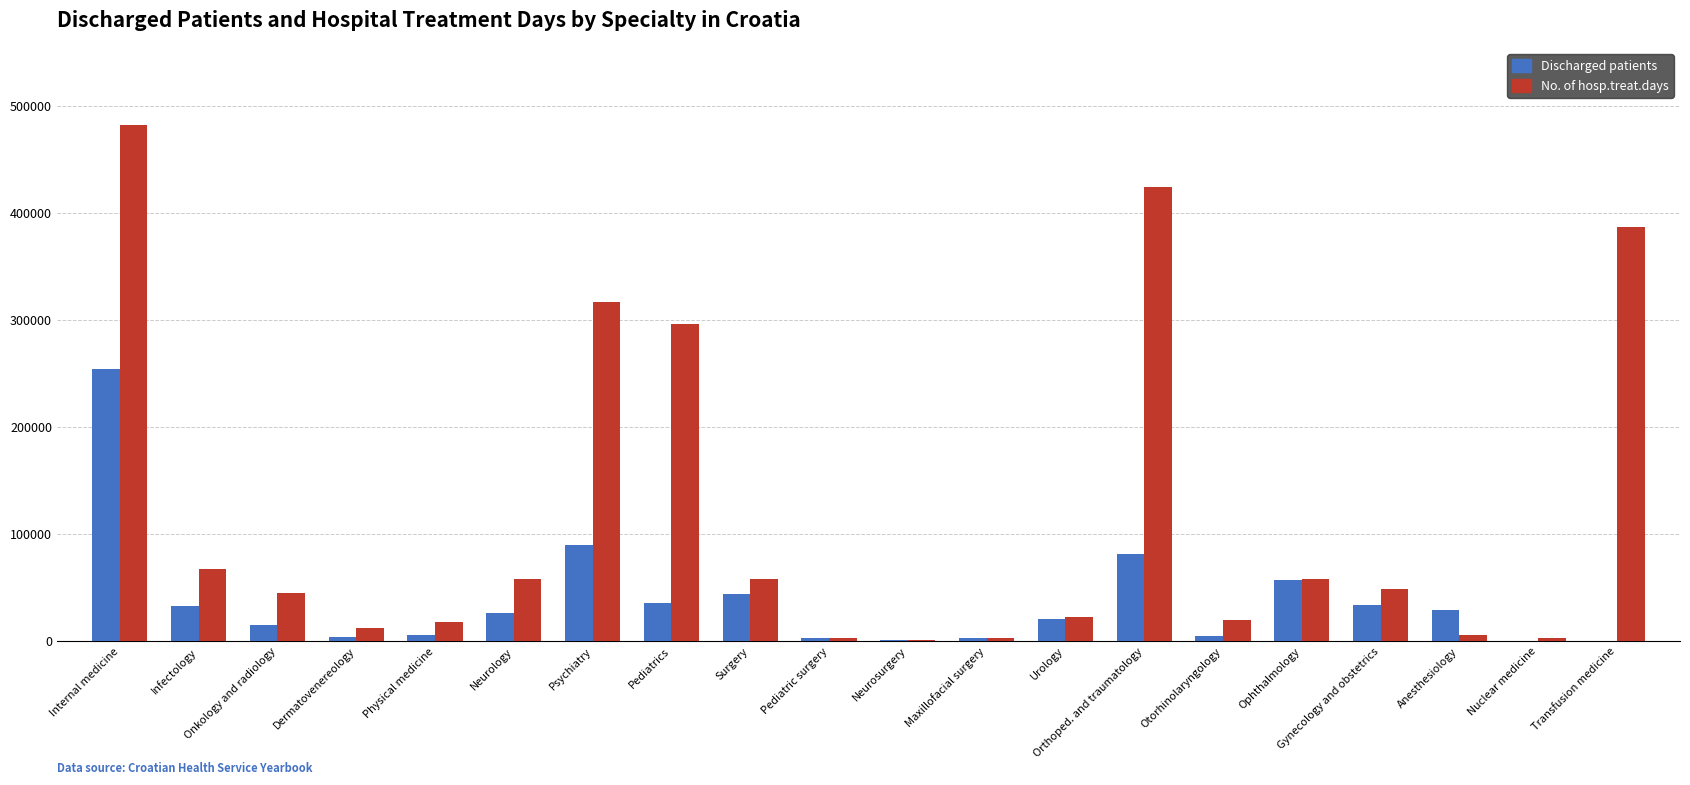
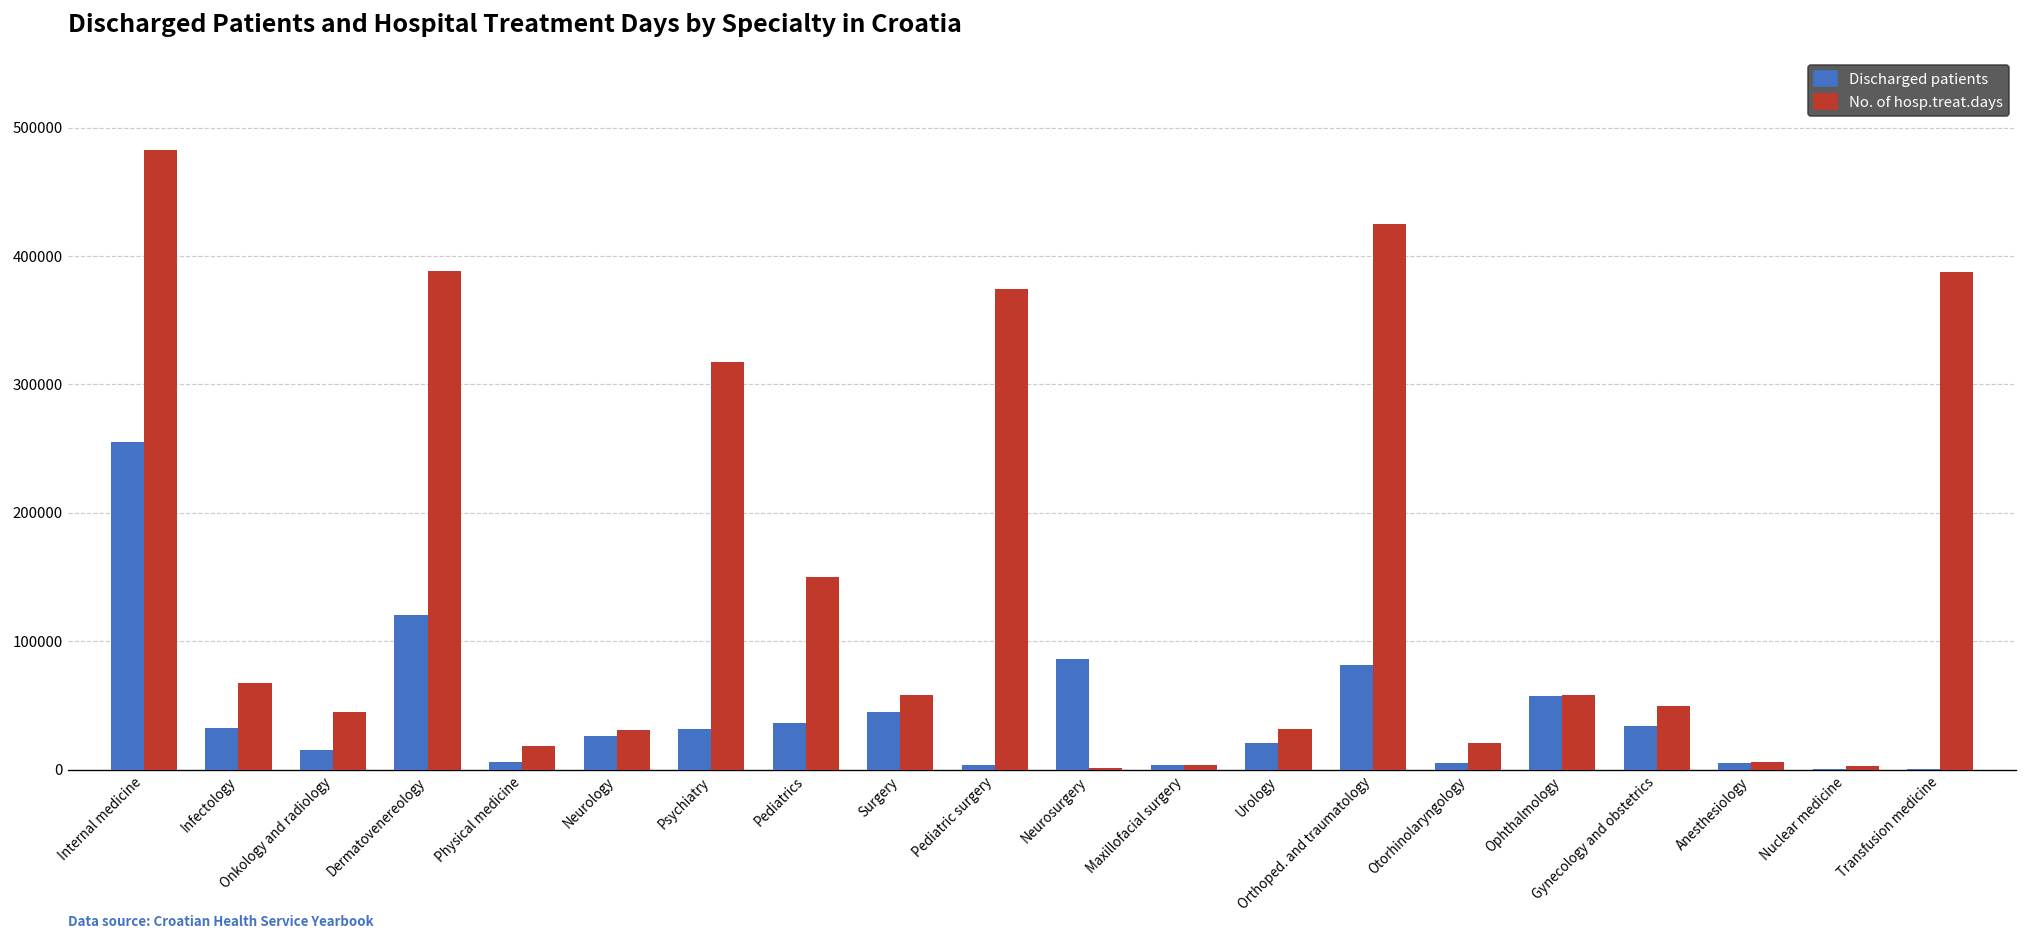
Discharged patients, Dermatovenereology: 4000 -> 120000
No. of hosp.treat.days, Dermatovenereology: 13000 -> 388000
No. of hosp.treat.days, Neurology: 58000 -> 31000
Discharged patients, Psychiatry: 90000 -> 32000
No. of hosp.treat.days, Pediatrics: 296000 -> 150000
No. of hosp.treat.days, Pediatric surgery: 4000 -> 374000
Discharged patients, Neurosurgery: 1000 -> 86000
No. of hosp.treat.days, Urology: 23000 -> 31000
Discharged patients, Anesthesiology: 29000 -> 5000
